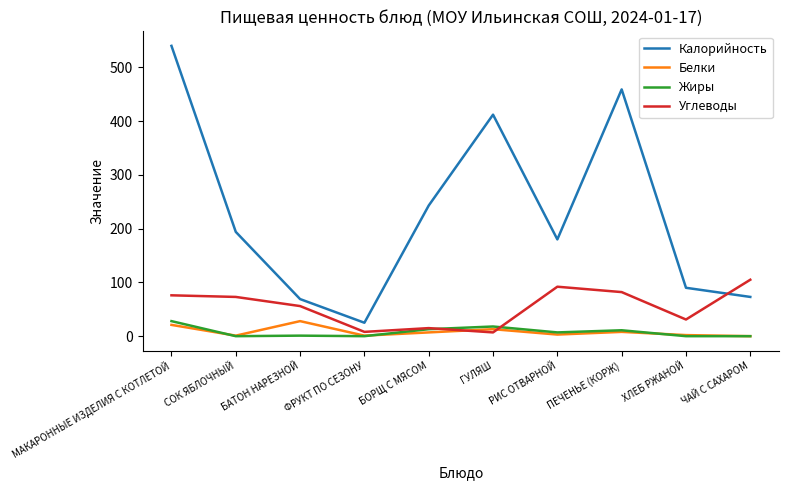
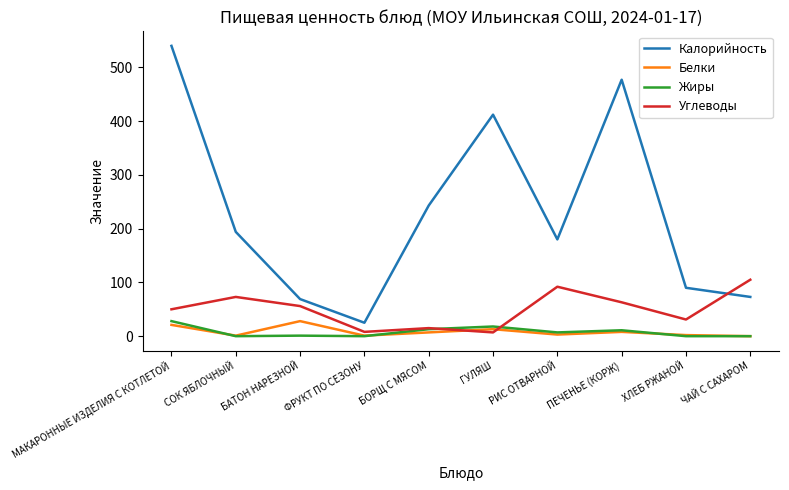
Углеводы, МАКАРОННЫЕ ИЗДЕЛИЯ С КОТЛЕТОЙ: 80 -> 50
Калорийность, ПЕЧЕНЬЕ (КОРЖ): 460 -> 480
Углеводы, ПЕЧЕНЬЕ (КОРЖ): 80 -> 60
